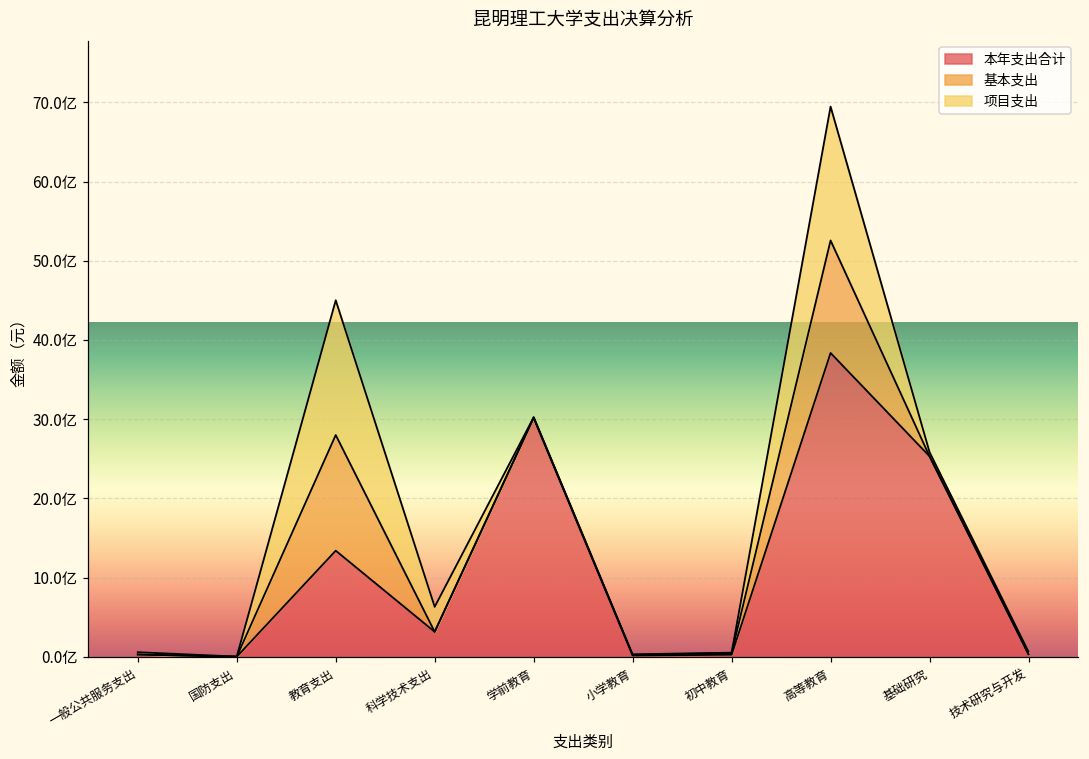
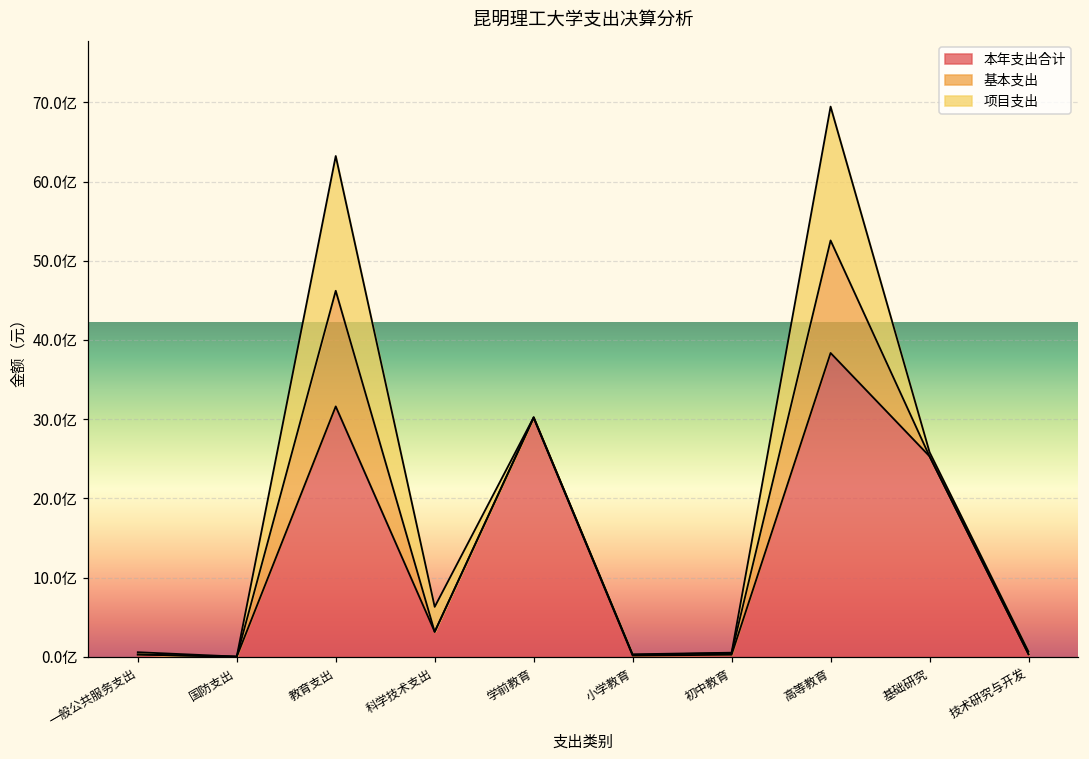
本年支出合计, 教育支出: 13亿 -> 32亿
